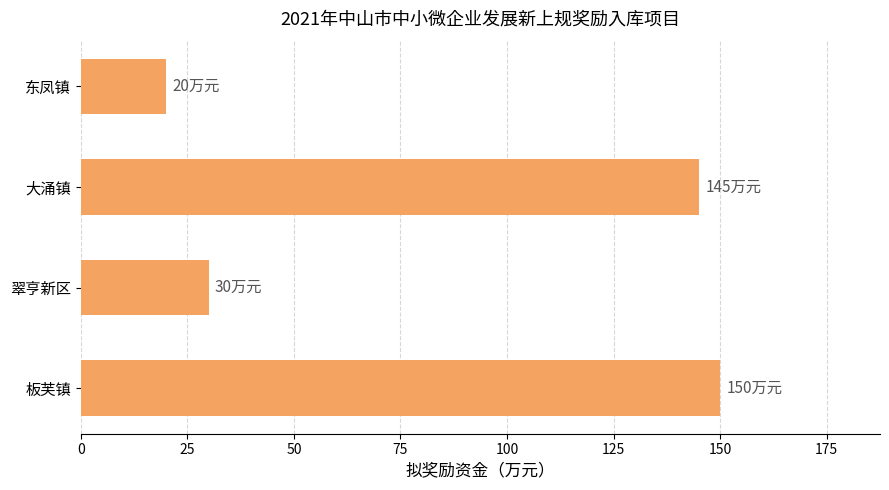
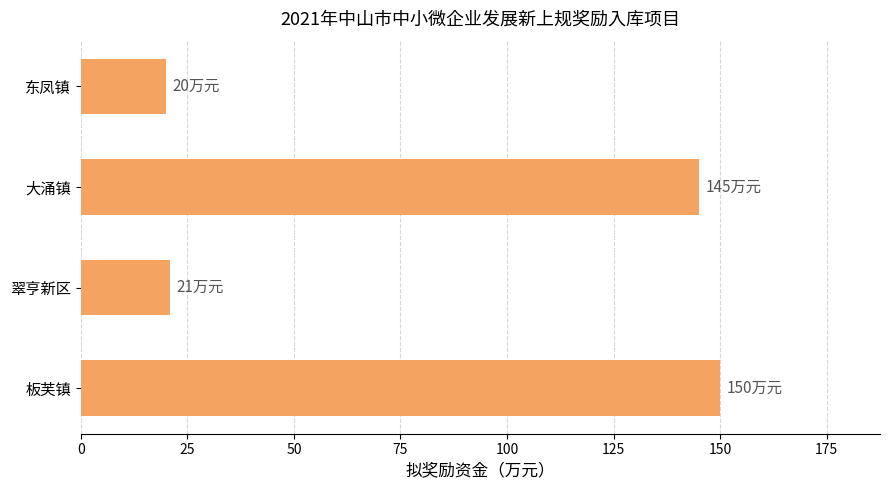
翠亨新区: 30 -> 21
